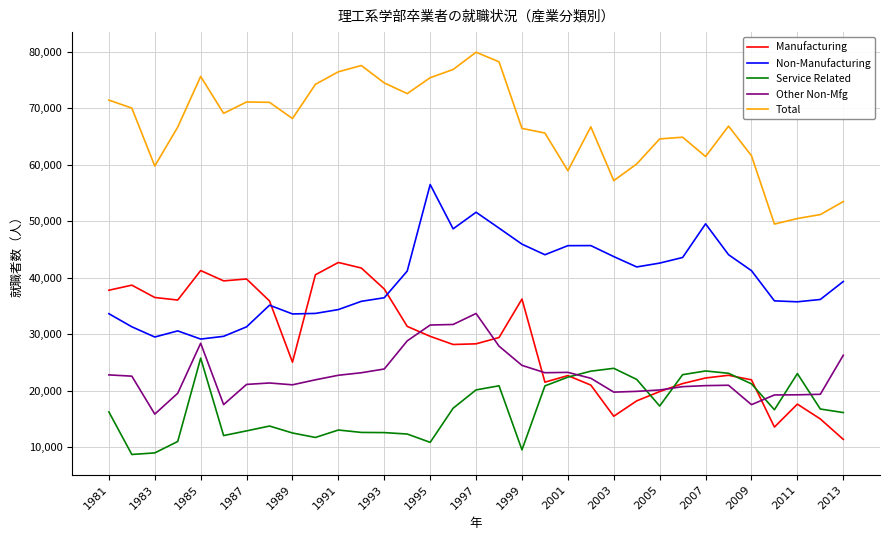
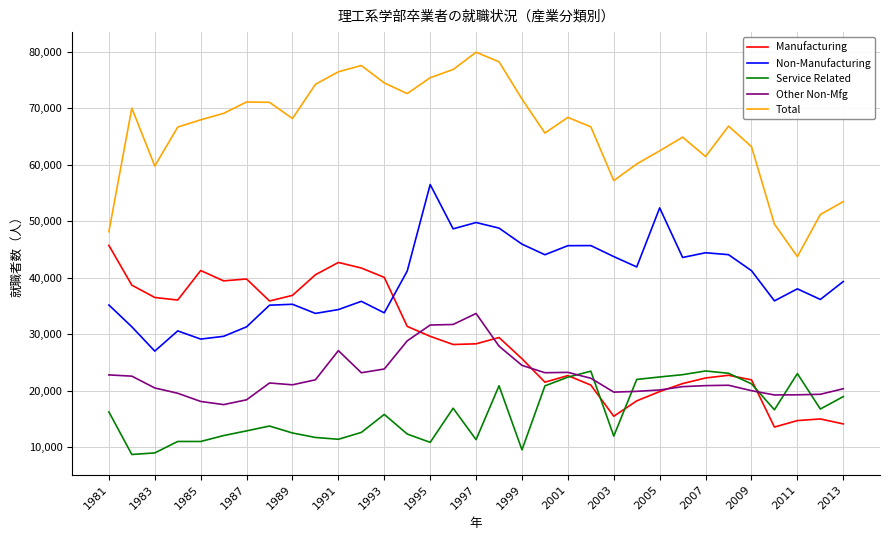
Manufacturing, 1981: 38,000 -> 46,000
Non-Manufacturing, 1981: 34,000 -> 35,000
Total, 1981: 71,000 -> 48,000
Non-Manufacturing, 1983: 30,000 -> 27,000
Other Non-Mfg, 1983: 16,000 -> 21,000
Service Related, 1985: 26,000 -> 11,000
Other Non-Mfg, 1985: 28,000 -> 18,000
Total, 1985: 76,000 -> 68,000
Other Non-Mfg, 1987: 21,000 -> 18,000
Manufacturing, 1989: 25,000 -> 37,000
Non-Manufacturing, 1989: 34,000 -> 35,000
Service Related, 1991: 13,000 -> 11,000
Other Non-Mfg, 1991: 23,000 -> 27,000
Manufacturing, 1993: 38,000 -> 40,000
Non-Manufacturing, 1993: 36,000 -> 34,000
Service Related, 1993: 13,000 -> 16,000
Non-Manufacturing, 1997: 52,000 -> 50,000
Service Related, 1997: 20,000 -> 11,000
Manufacturing, 1999: 36,000 -> 26,000
Total, 1999: 66,000 -> 72,000
Total, 2001: 59,000 -> 68,000
Service Related, 2003: 24,000 -> 12,000
Non-Manufacturing, 2005: 43,000 -> 52,000
Service Related, 2005: 17,000 -> 22,000
Total, 2005: 65,000 -> 62,000
Non-Manufacturing, 2007: 50,000 -> 44,000
Other Non-Mfg, 2009: 18,000 -> 20,000
Total, 2009: 62,000 -> 63,000
Manufacturing, 2011: 18,000 -> 15,000
Non-Manufacturing, 2011: 36,000 -> 38,000
Total, 2011: 51,000 -> 44,000
Manufacturing, 2013: 11,000 -> 14,000
Service Related, 2013: 16,000 -> 19,000
Other Non-Mfg, 2013: 26,000 -> 20,000
